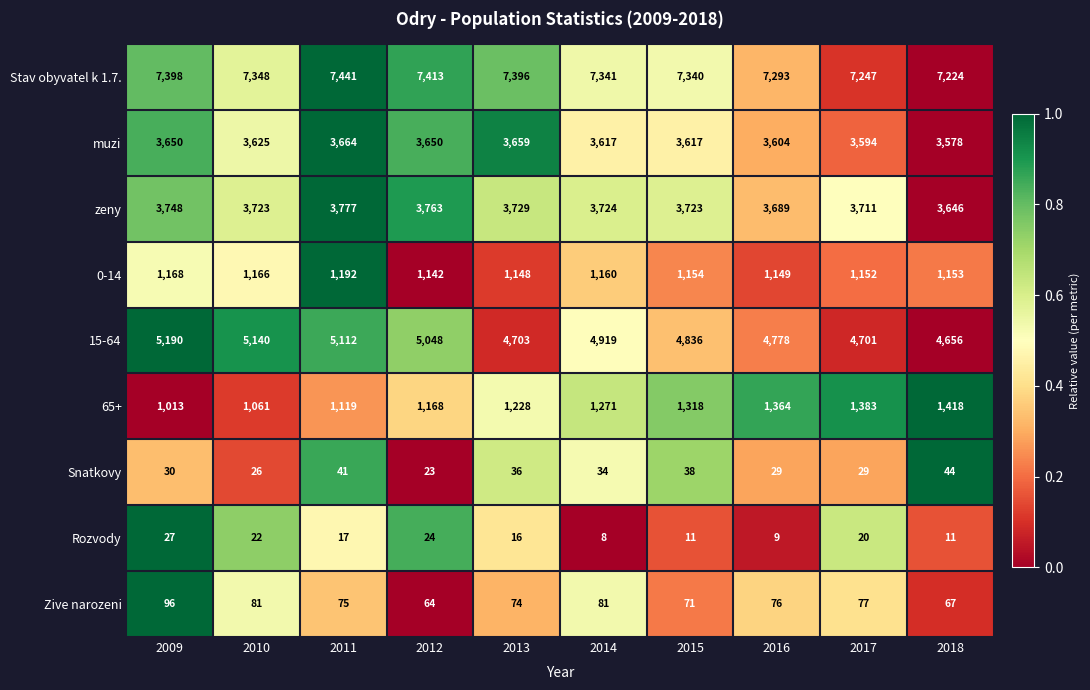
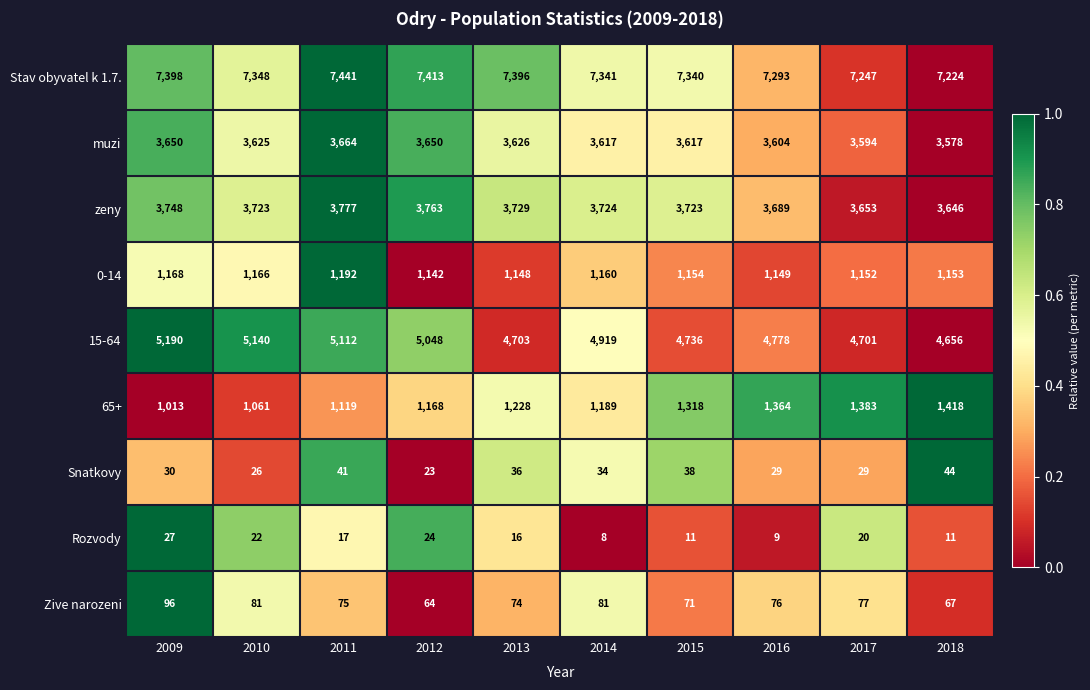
muzi, 2013: 3,659 -> 3,626
zeny, 2017: 3,711 -> 3,653
15-64, 2015: 4,836 -> 4,736
65+, 2014: 1,271 -> 1,189
